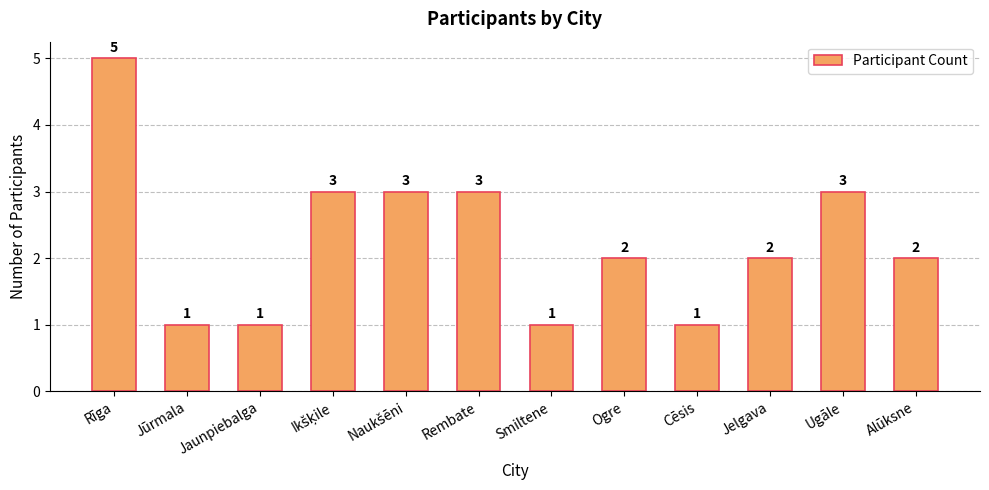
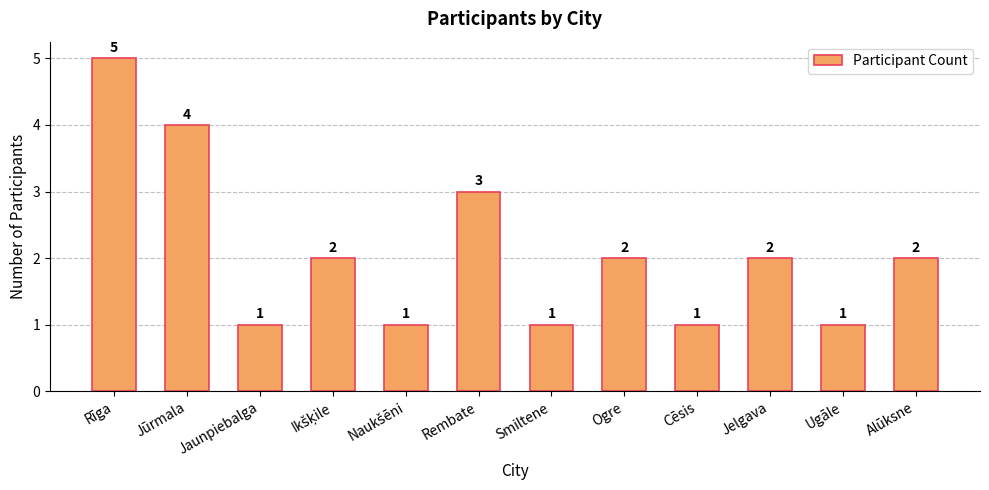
Jūrmala: 1 -> 4
Ikšķile: 3 -> 2
Naukšēni: 3 -> 1
Ugāle: 3 -> 1
